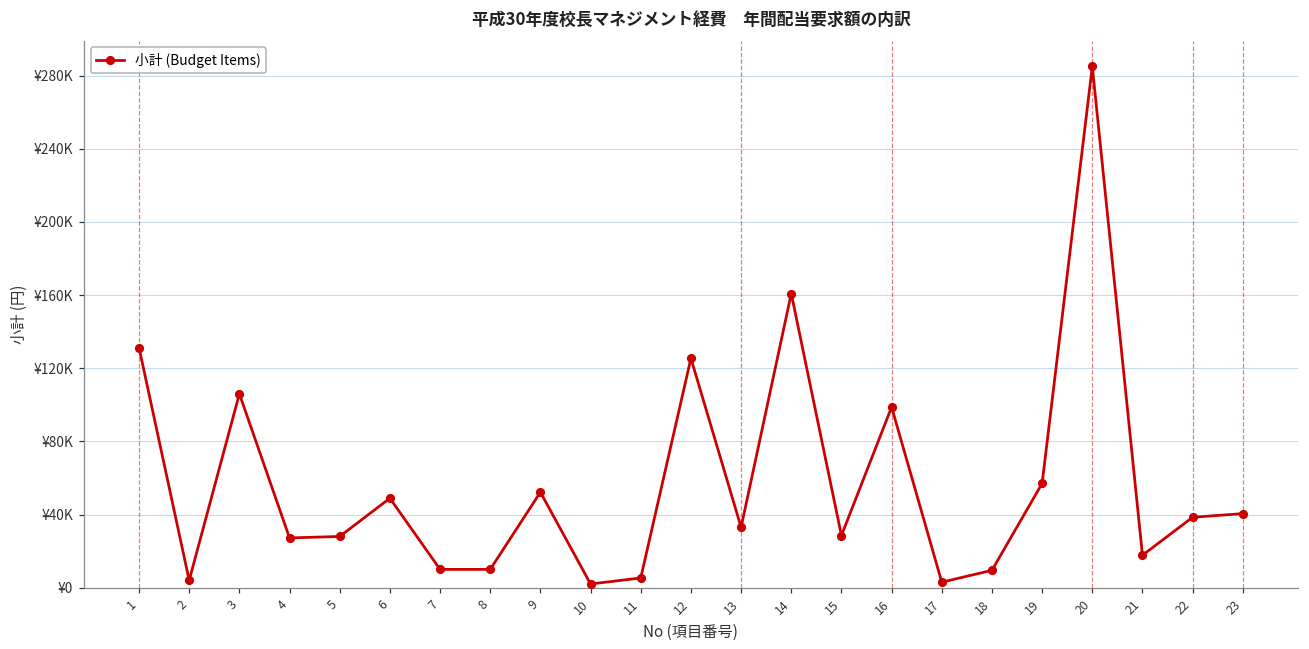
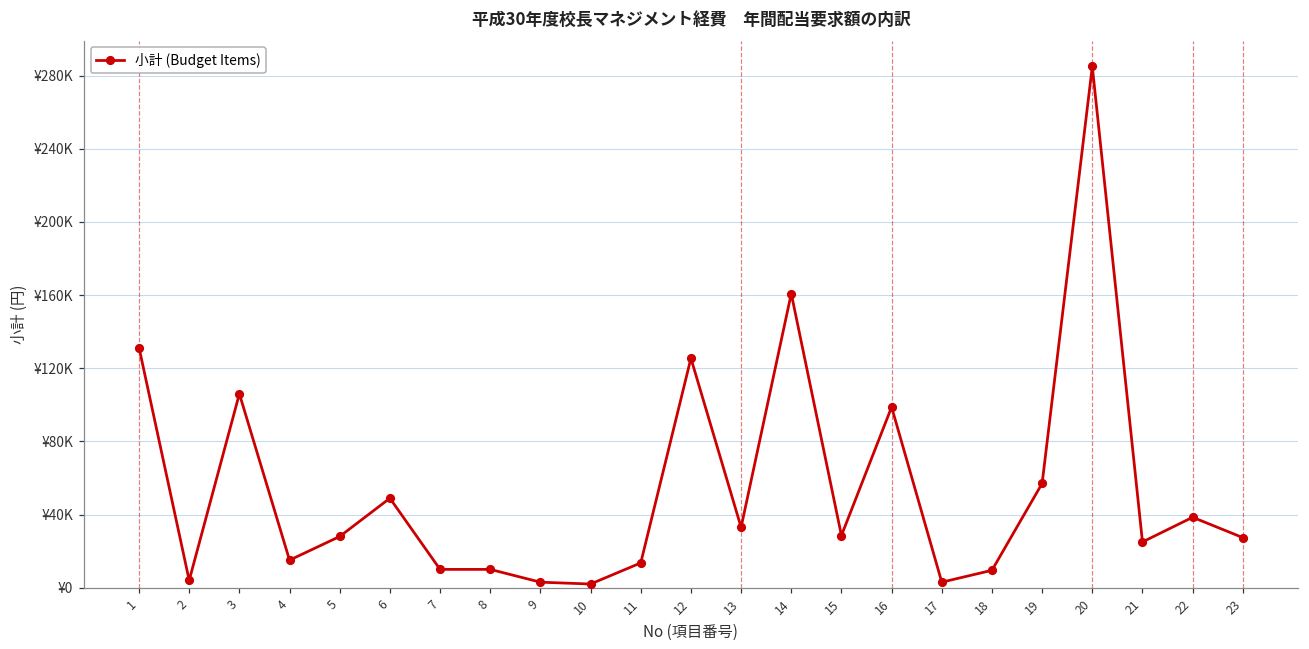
4: ¥27000 -> ¥15000
9: ¥52000 -> ¥3000
11: ¥5000 -> ¥14000
21: ¥18000 -> ¥25000
23: ¥41000 -> ¥27000
